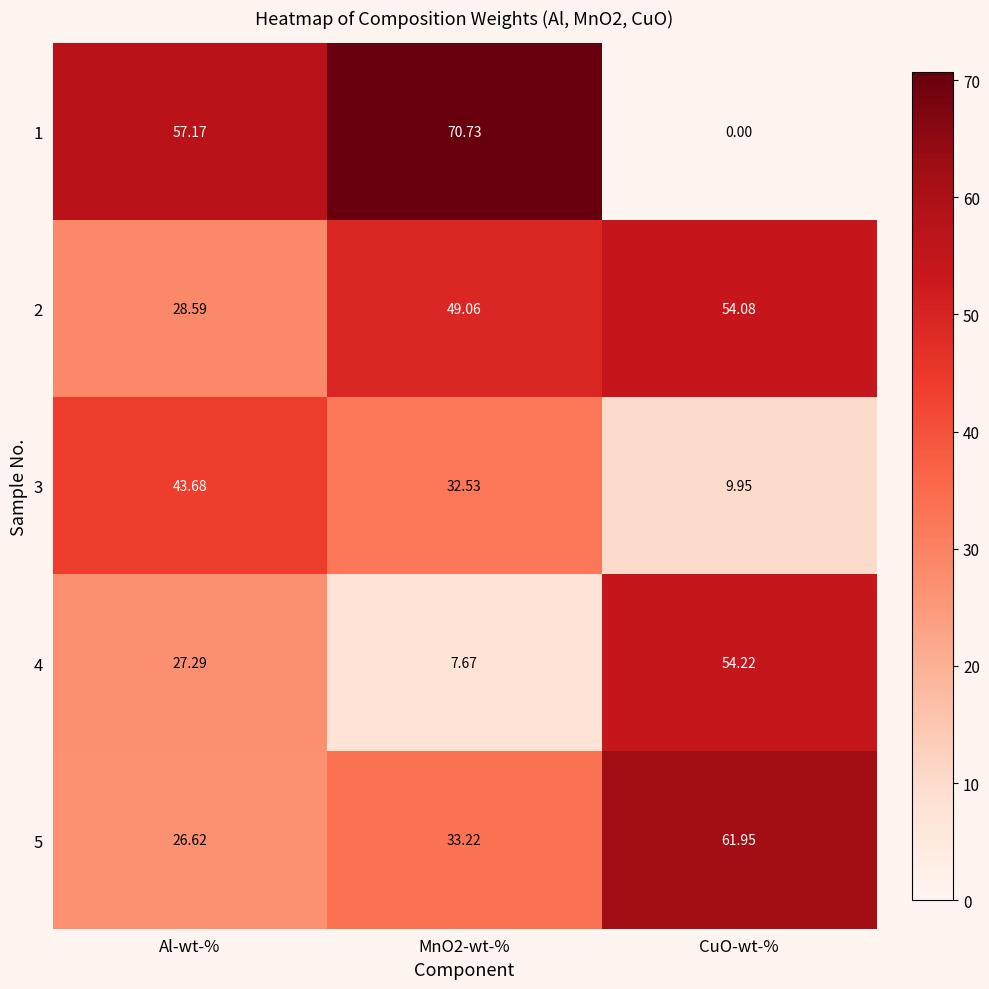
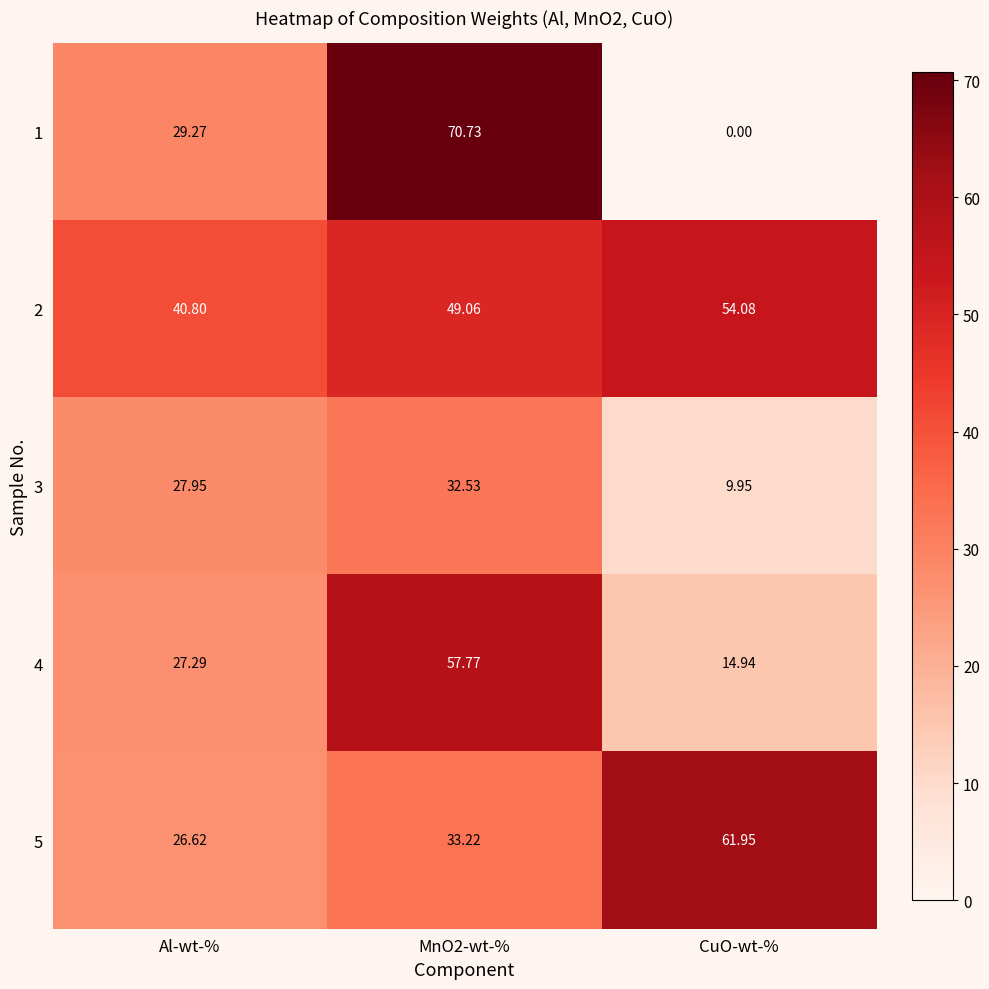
1, Al-wt-%: 57.17 -> 29.27
2, Al-wt-%: 28.59 -> 40.80
3, Al-wt-%: 43.68 -> 27.95
4, MnO2-wt-%: 7.67 -> 57.77
4, CuO-wt-%: 54.22 -> 14.94
